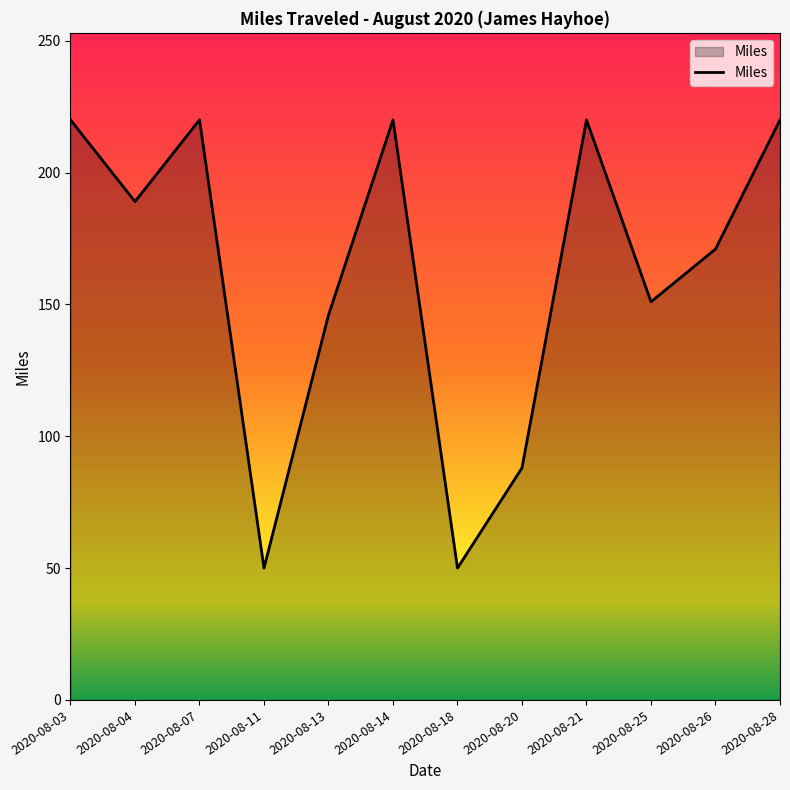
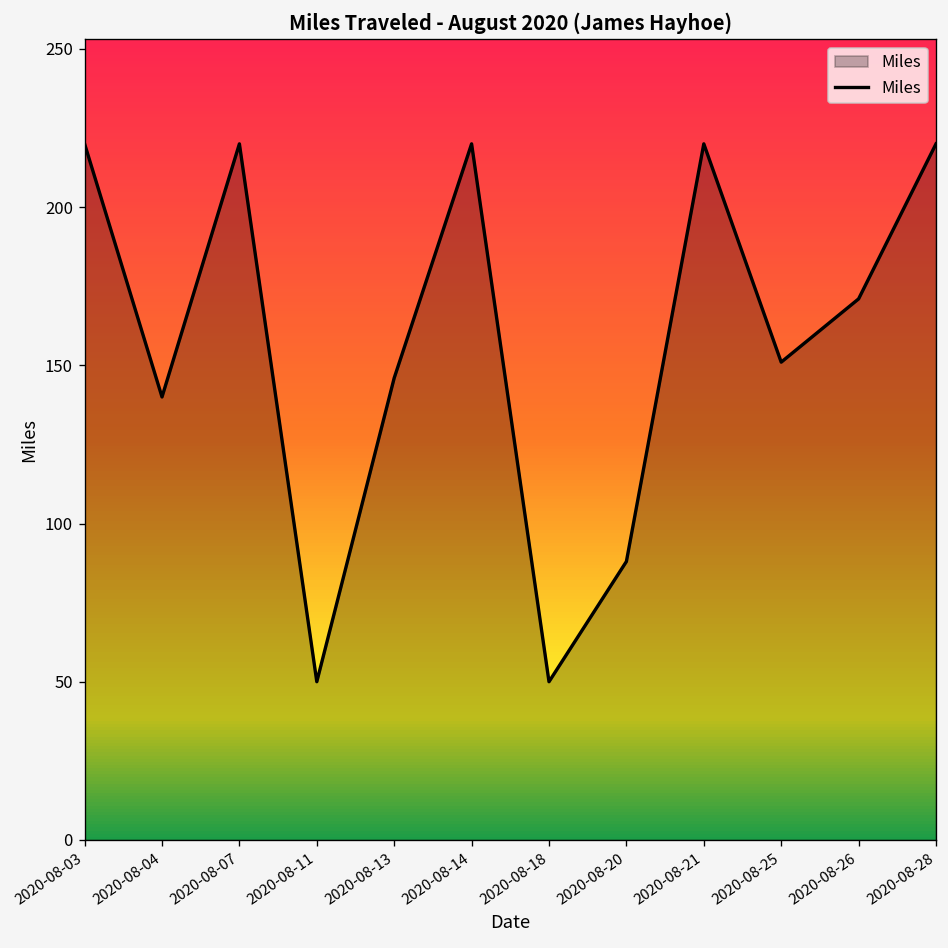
2020-08-04: 189 -> 140
